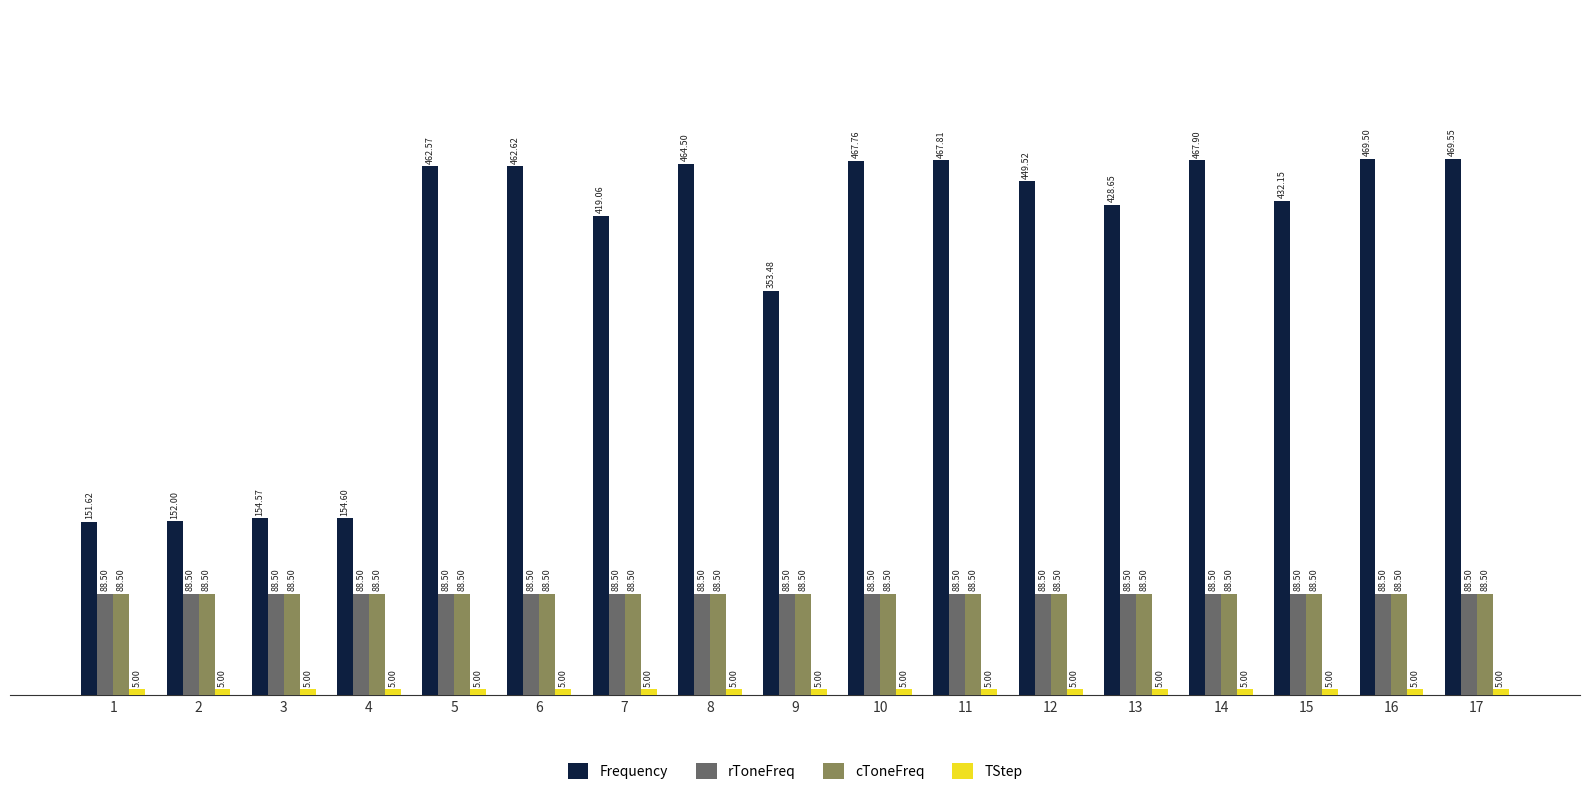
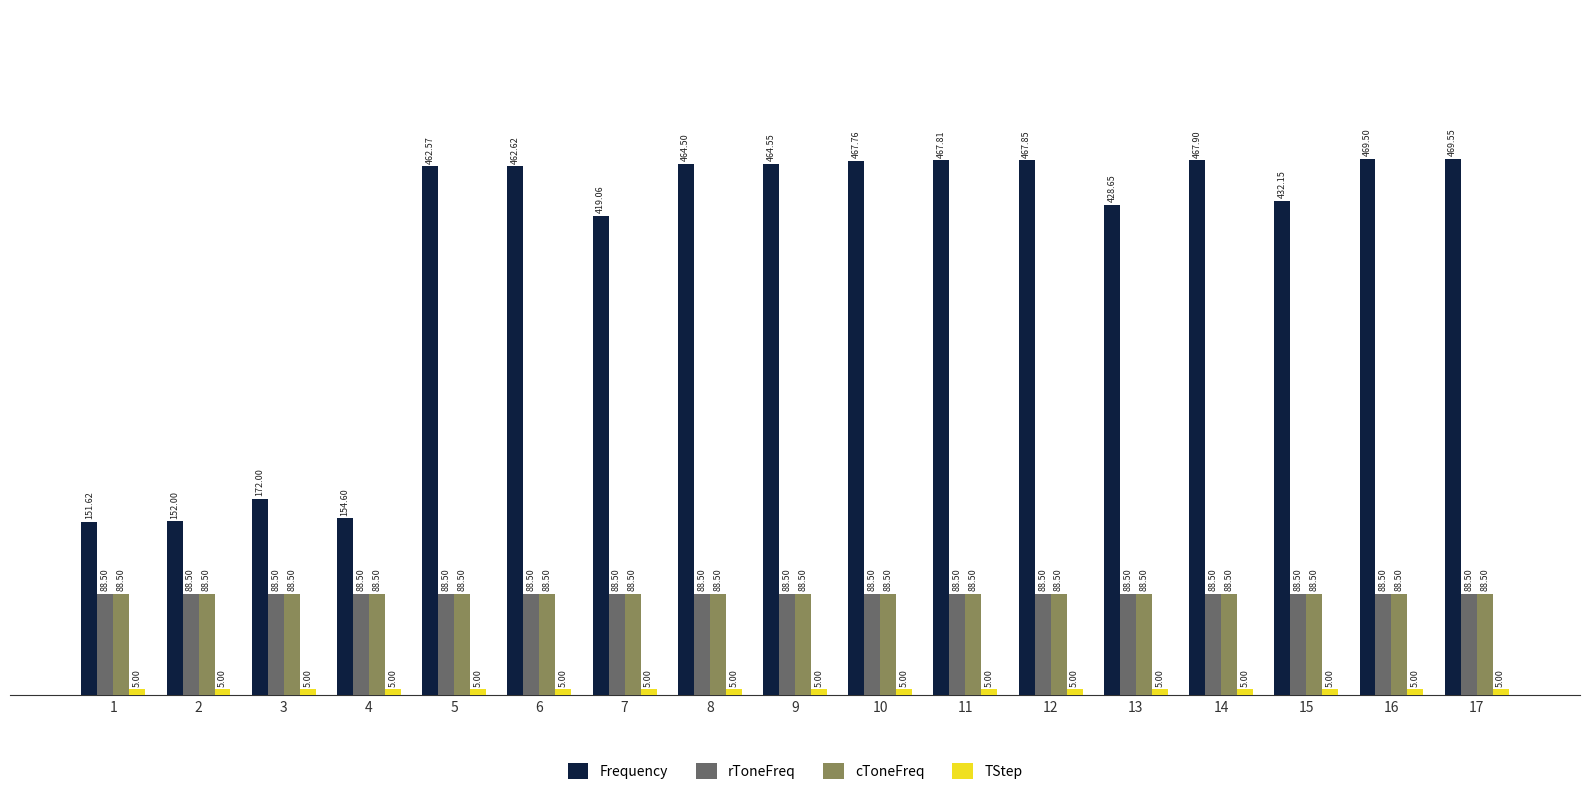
Frequency, 3: 154.57 -> 172.00
Frequency, 9: 353.48 -> 464.55
Frequency, 12: 449.52 -> 467.85
